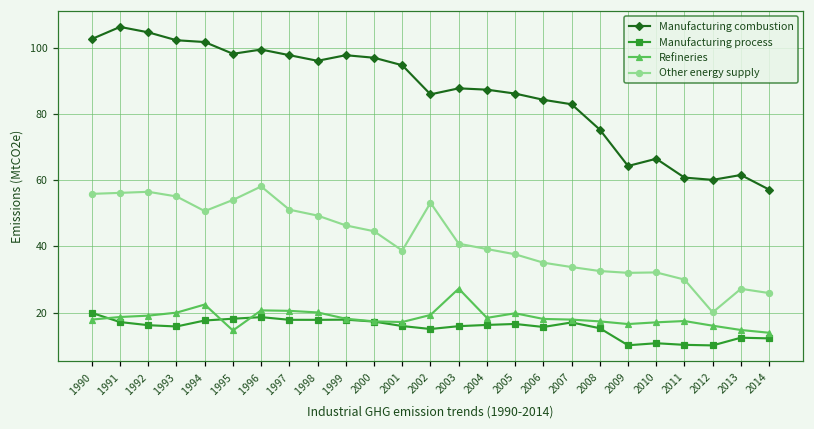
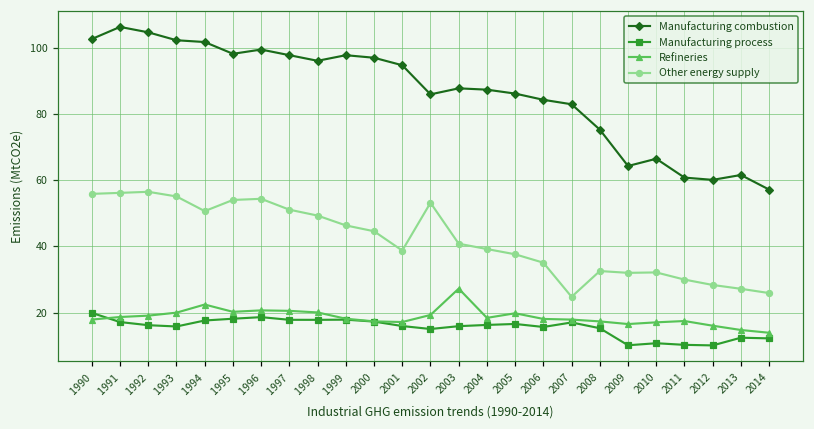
Refineries, 1995: 15 -> 20
Other energy supply, 1996: 58 -> 54
Other energy supply, 2007: 34 -> 25
Other energy supply, 2012: 20 -> 28
